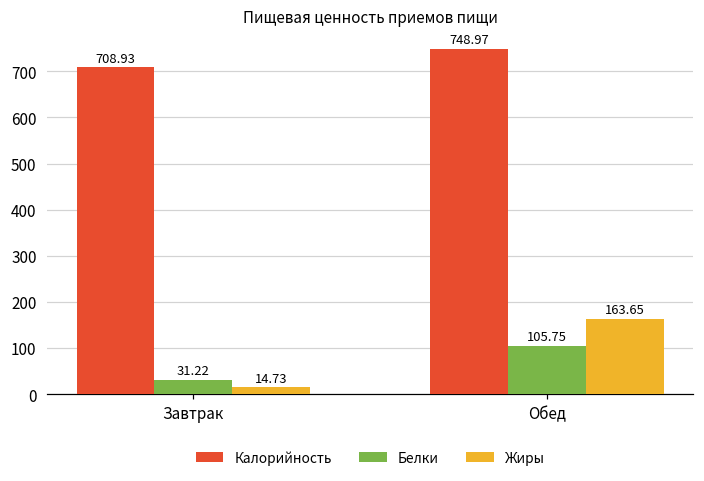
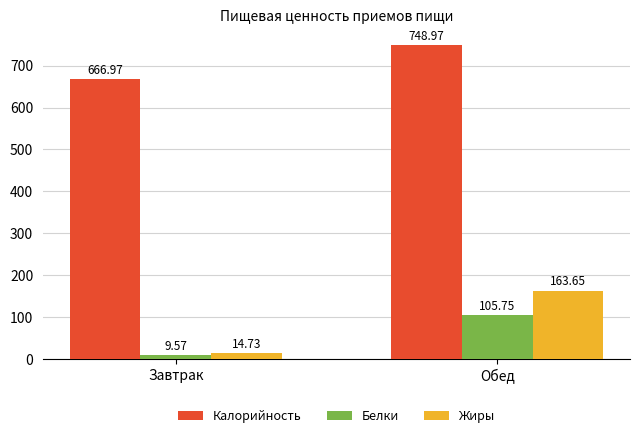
Калорийность, Завтрак: 708.93 -> 666.97
Белки, Завтрак: 31.22 -> 9.57
